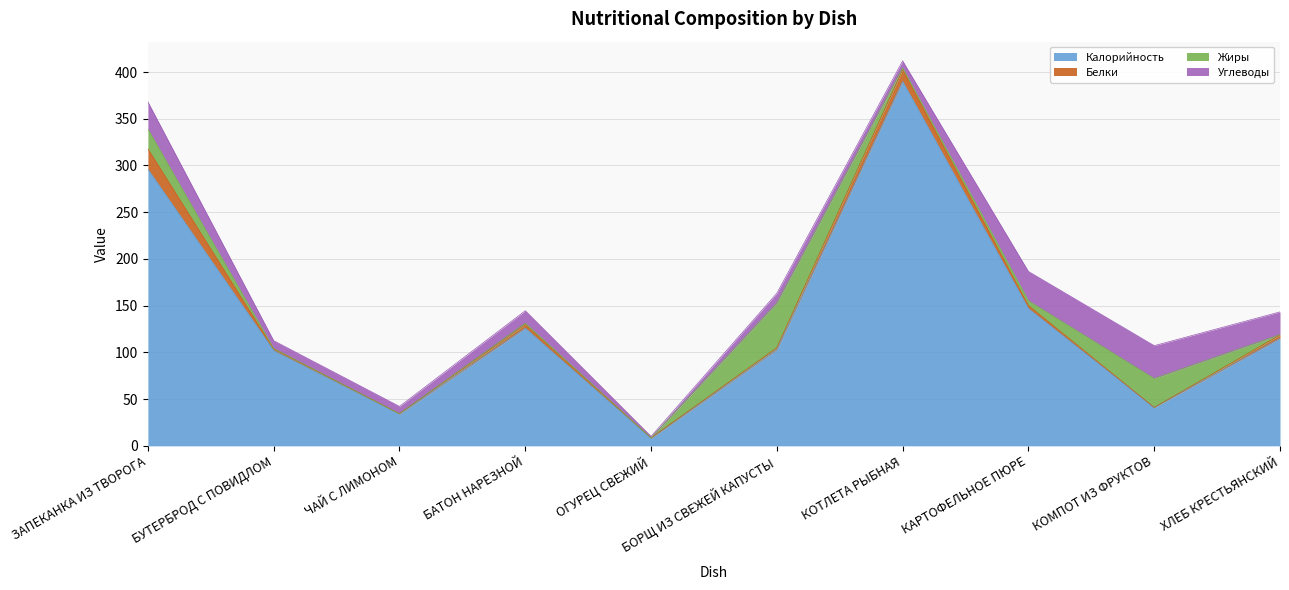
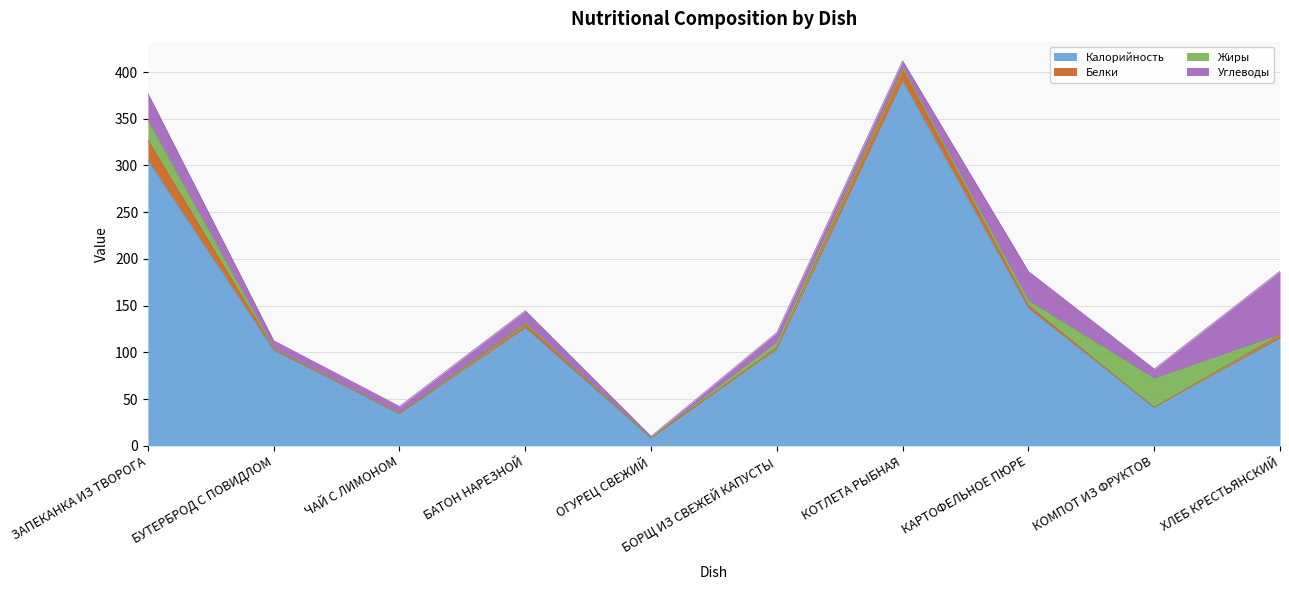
Калорийность, ЗАПЕКАНКА ИЗ ТВОРОГА: 300 -> 310
Жиры, БОРЩ ИЗ СВЕЖЕЙ КАПУСТЫ: 50 -> 10
Углеводы, КОМПОТ ИЗ ФРУКТОВ: 40 -> 10
Углеводы, ХЛЕБ КРЕСТЬЯНСКИЙ: 20 -> 70
